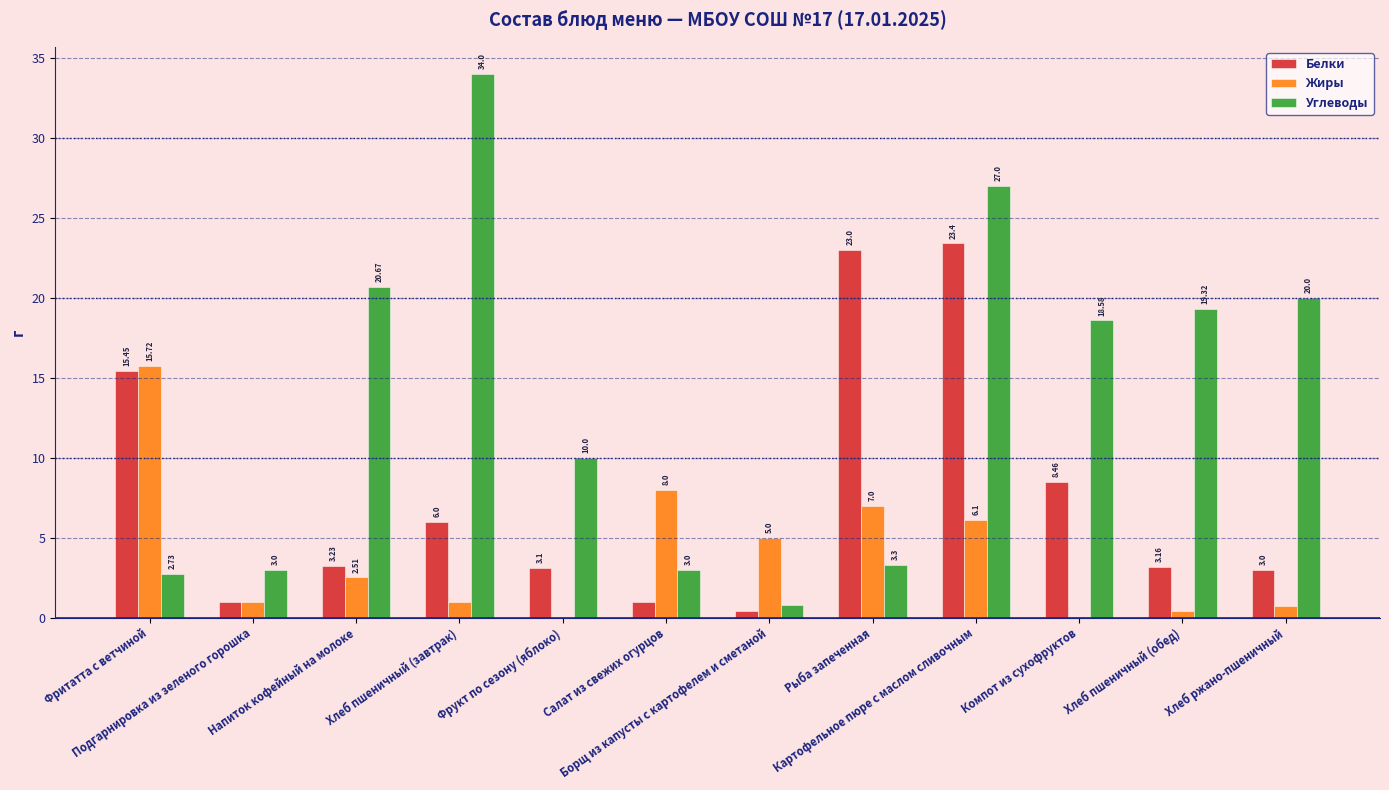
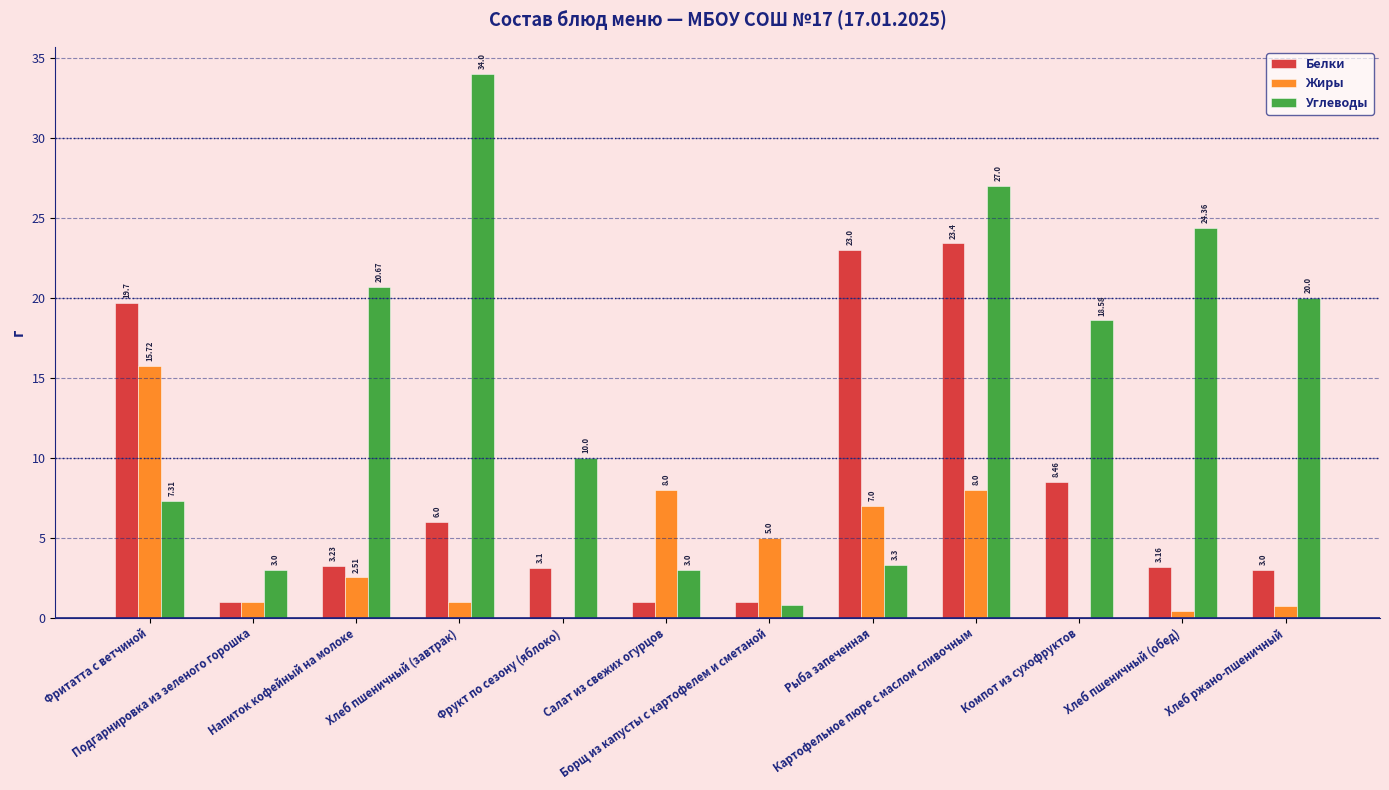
Белки, Фритатта с ветчиной: 15.45 -> 19.7
Углеводы, Фритатта с ветчиной: 2.73 -> 7.31
Белки, Борщ из капусты с картофелем и сметаной: 0.4 -> 1.0
Жиры, Картофельное пюре с маслом сливочным: 6.1 -> 8.0
Углеводы, Хлеб пшеничный (обед): 19.32 -> 24.36
